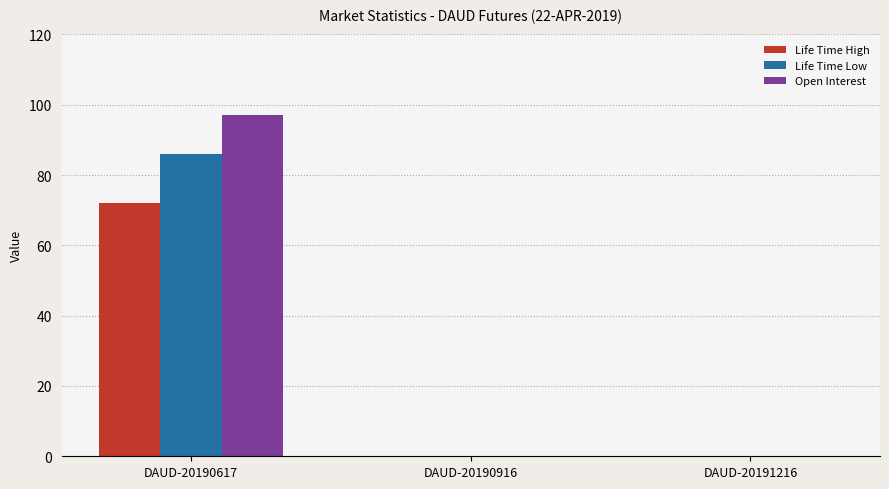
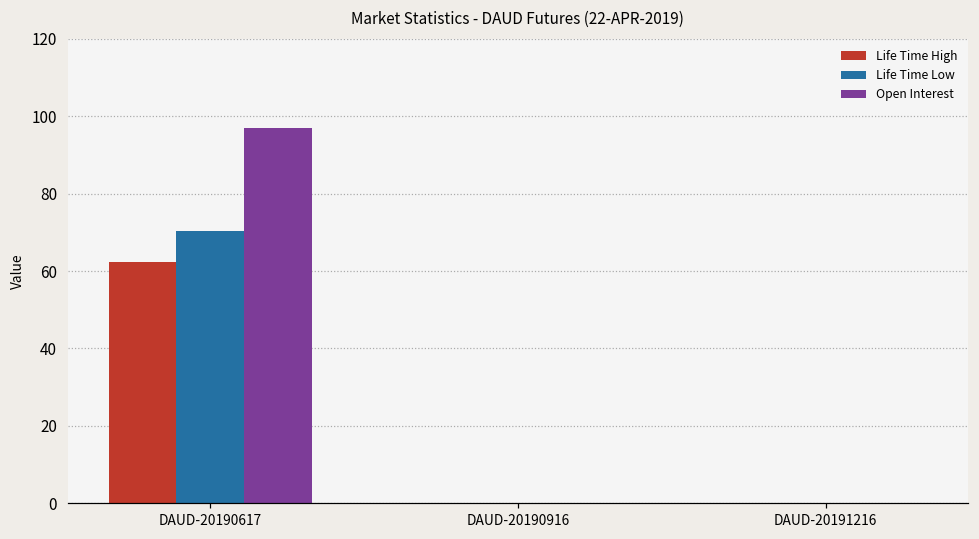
Life Time High, DAUD-20190617: 72 -> 62
Life Time Low, DAUD-20190617: 86 -> 70
